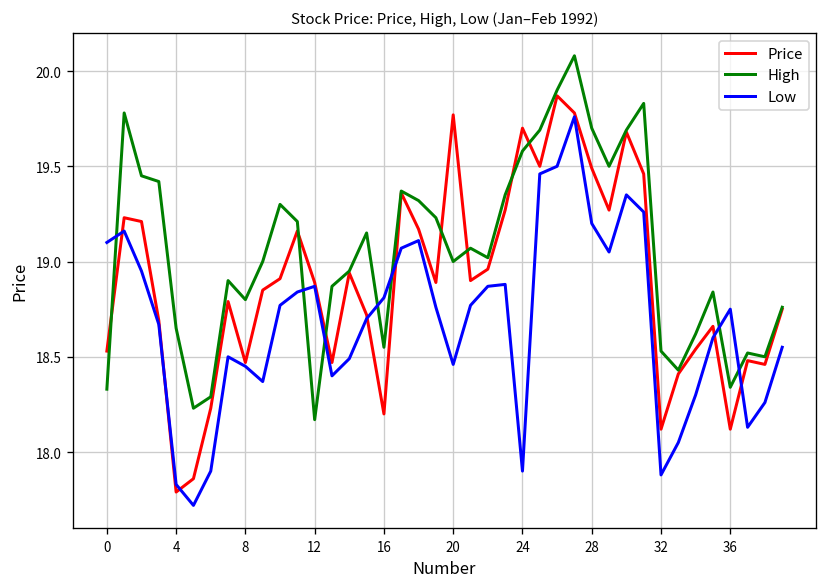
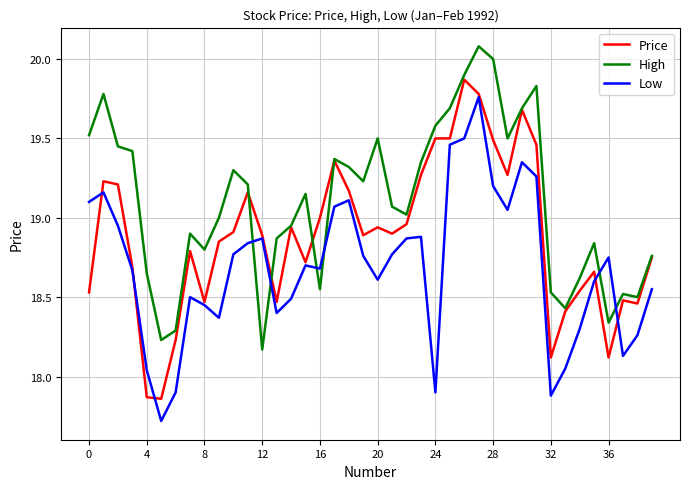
High, 0: 18.33 -> 19.52
Price, 4: 17.79 -> 17.87
Low, 4: 17.83 -> 18.04
Price, 16: 18.2 -> 19.0
Low, 16: 18.81 -> 18.68
Price, 20: 19.77 -> 18.94
High, 20: 19.0 -> 19.5
Low, 20: 18.46 -> 18.61
Price, 24: 19.7 -> 19.5
High, 28: 19.7 -> 20.0
